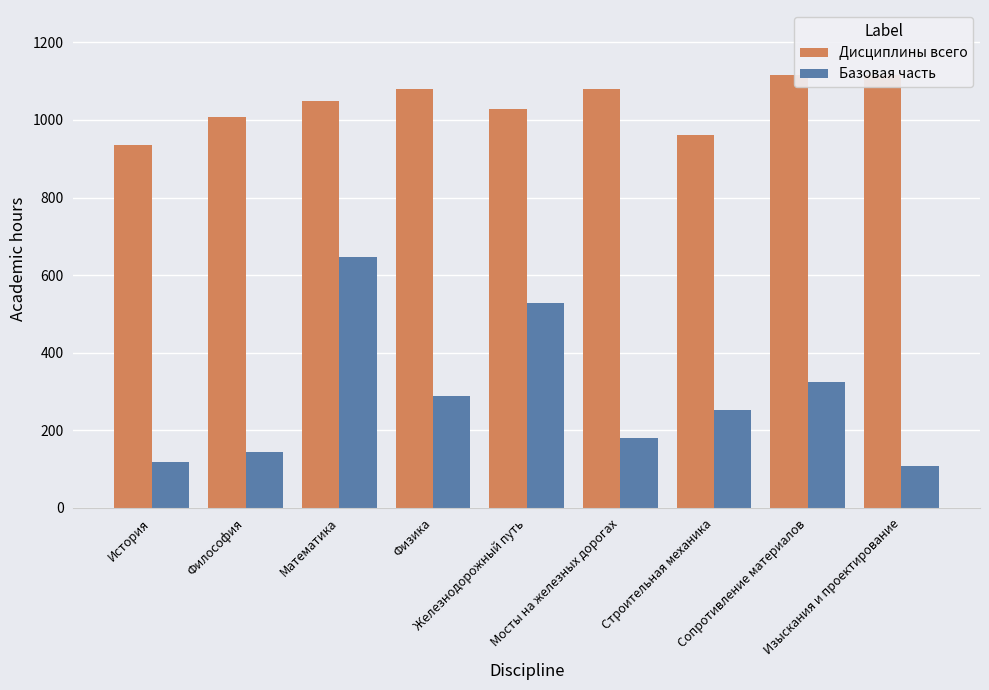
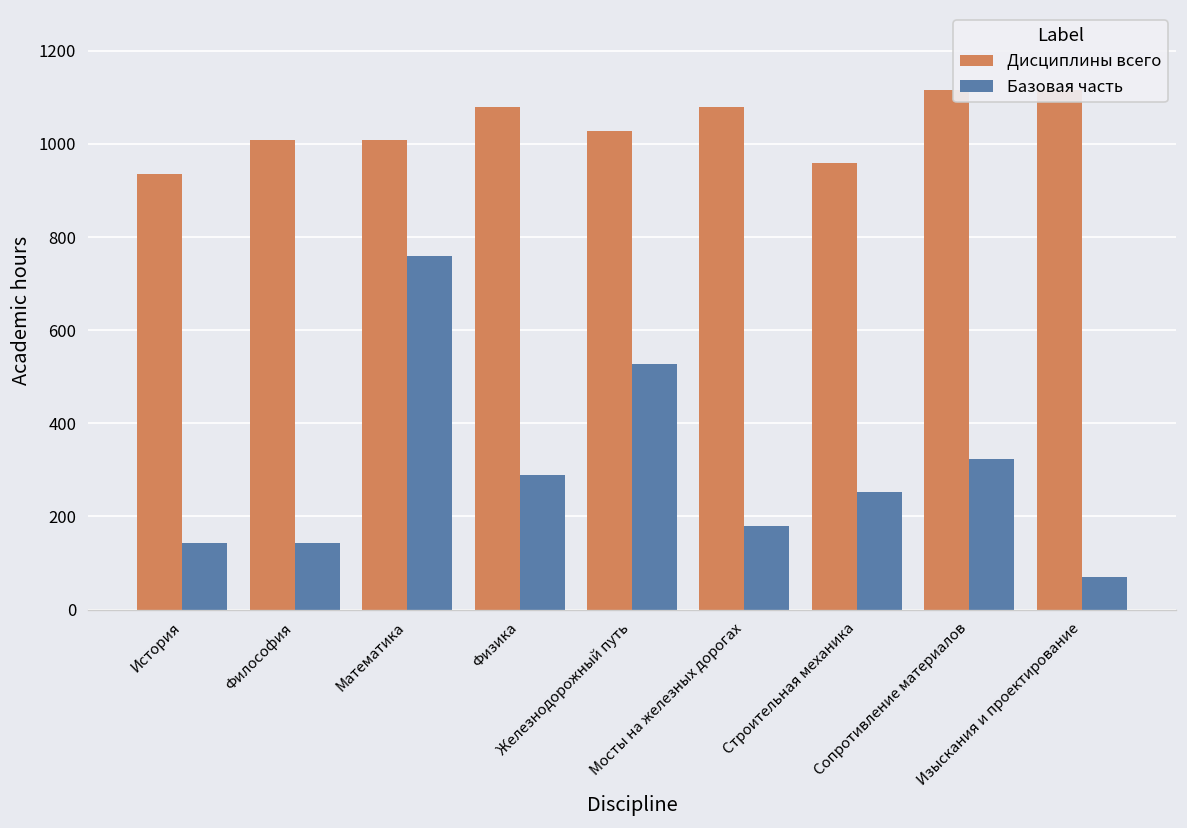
Базовая часть, История: 120 -> 140
Дисциплины всего, Математика: 1050 -> 1010
Базовая часть, Математика: 650 -> 760
Базовая часть, Изыскания и проектирование: 110 -> 70
